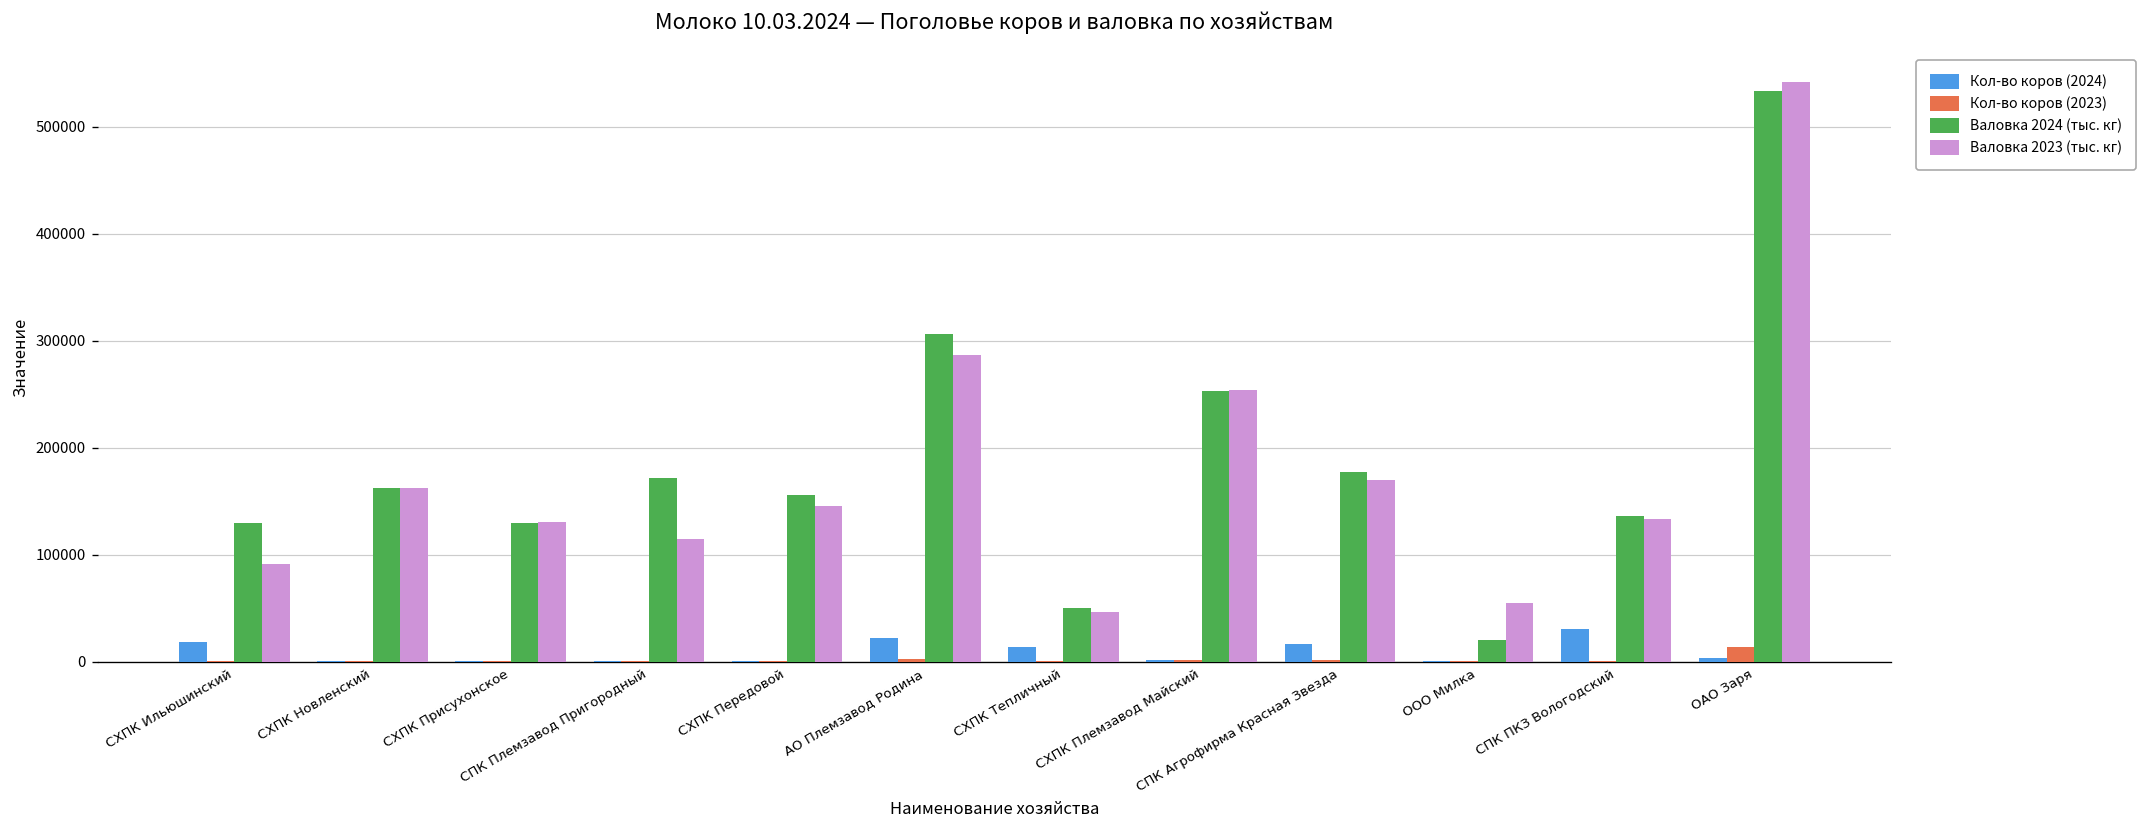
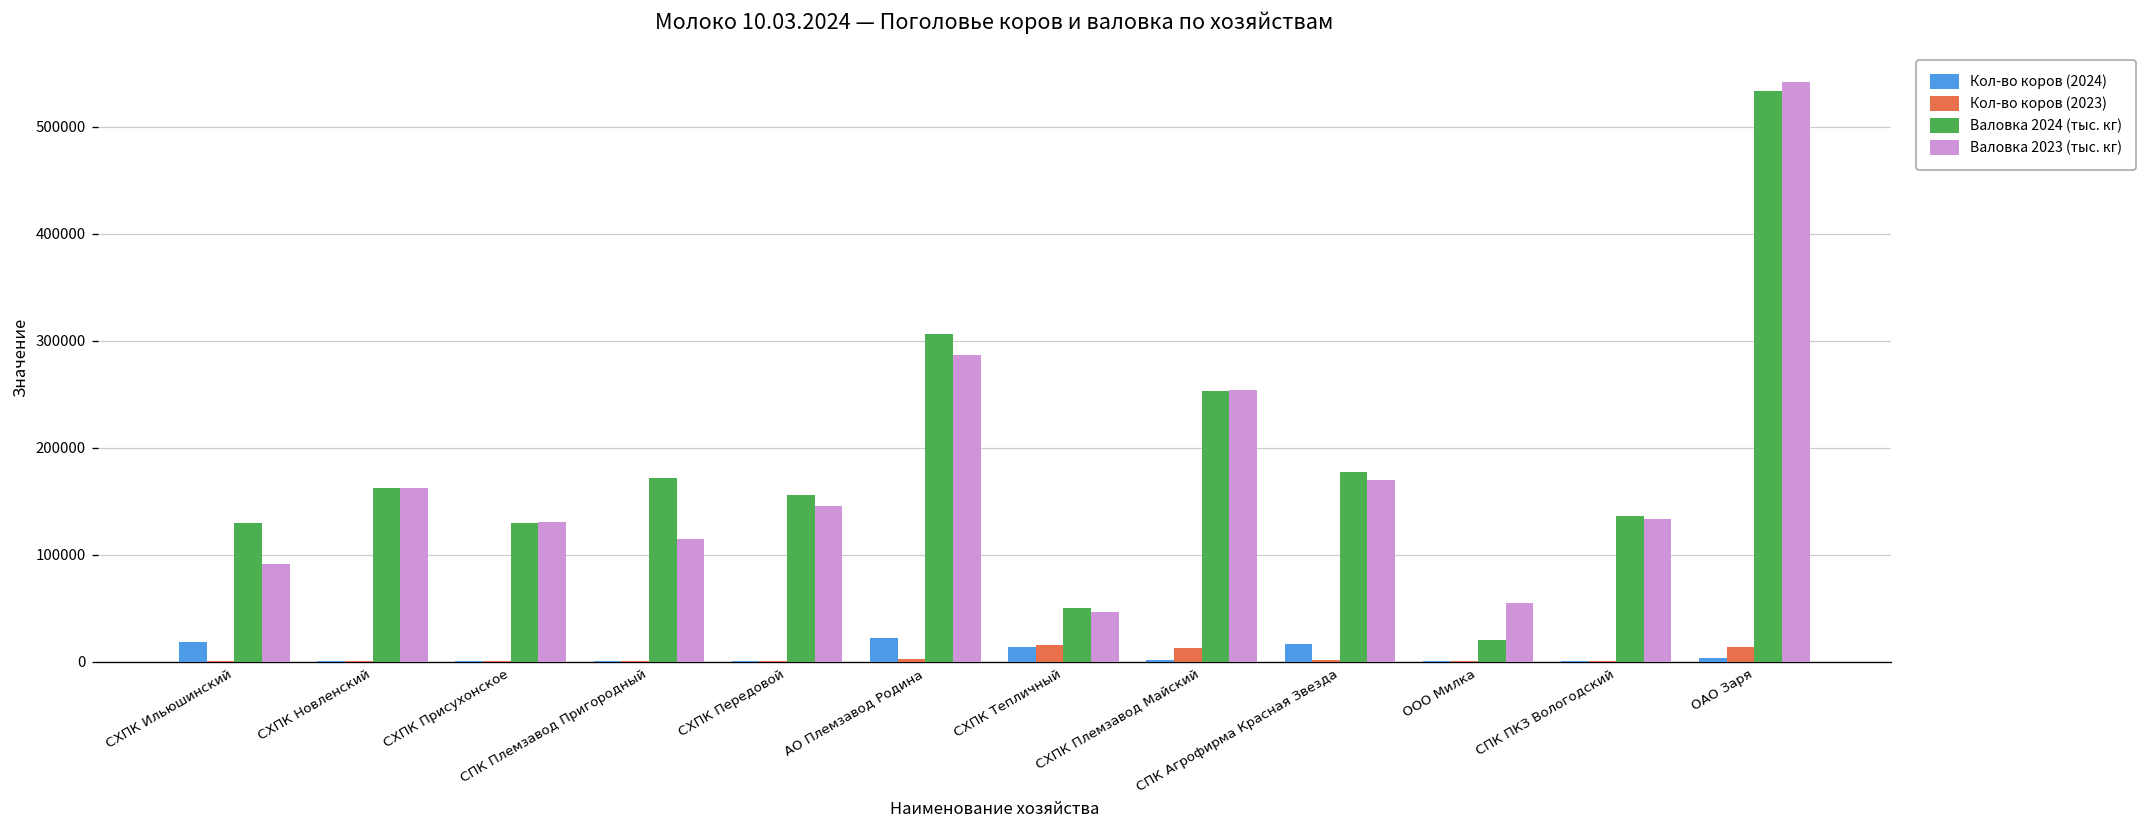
Кол-во коров (2023), СХПК Тепличный: 0 -> 20000
Кол-во коров (2023), СХПК Племзавод Майский: 0 -> 10000
Кол-во коров (2024), СПК ПКЗ Вологодский: 30000 -> 0
